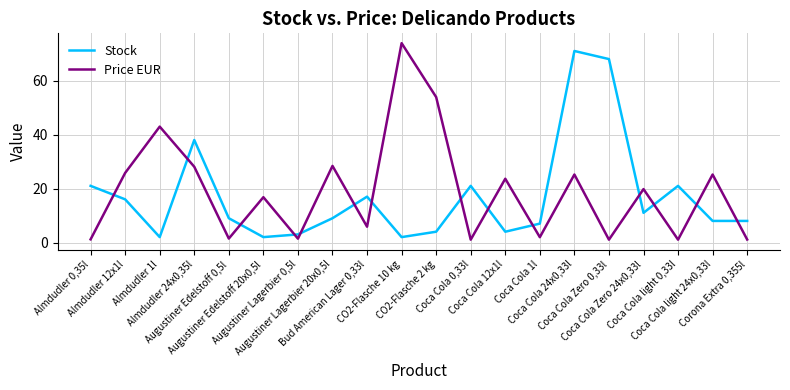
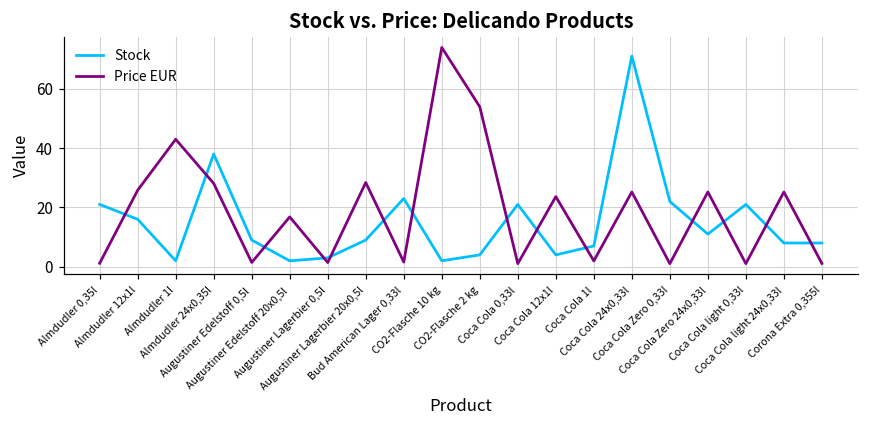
Stock, Bud American Lager 0,33l: 17 -> 23
Price EUR, Bud American Lager 0,33l: 6 -> 2
Stock, Coca Cola Zero 0,33l: 68 -> 22
Price EUR, Coca Cola Zero 24x0,33l: 20 -> 25
